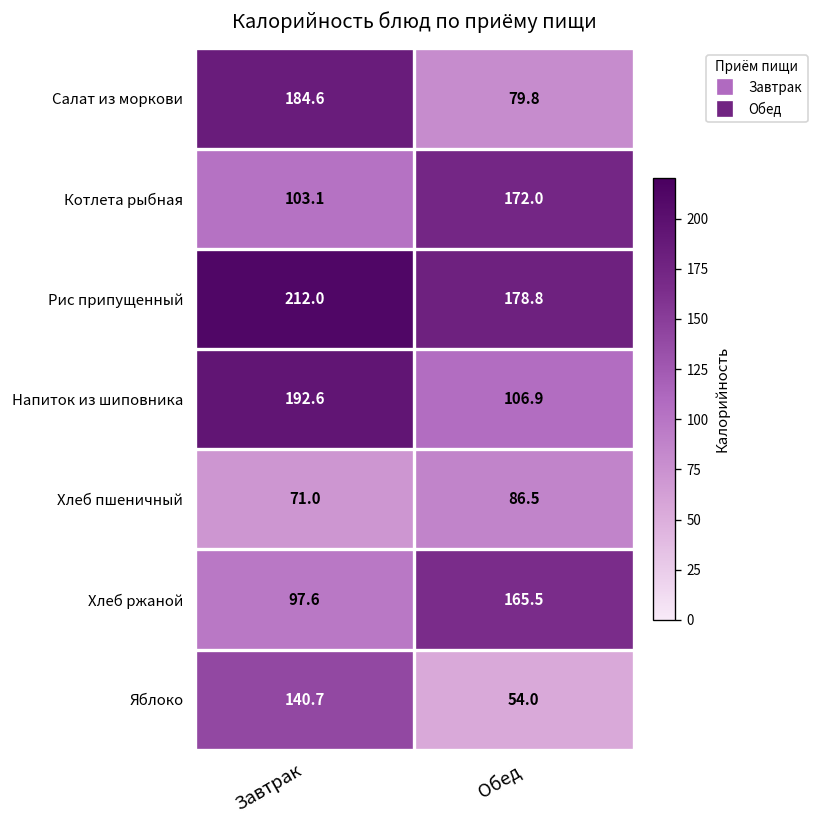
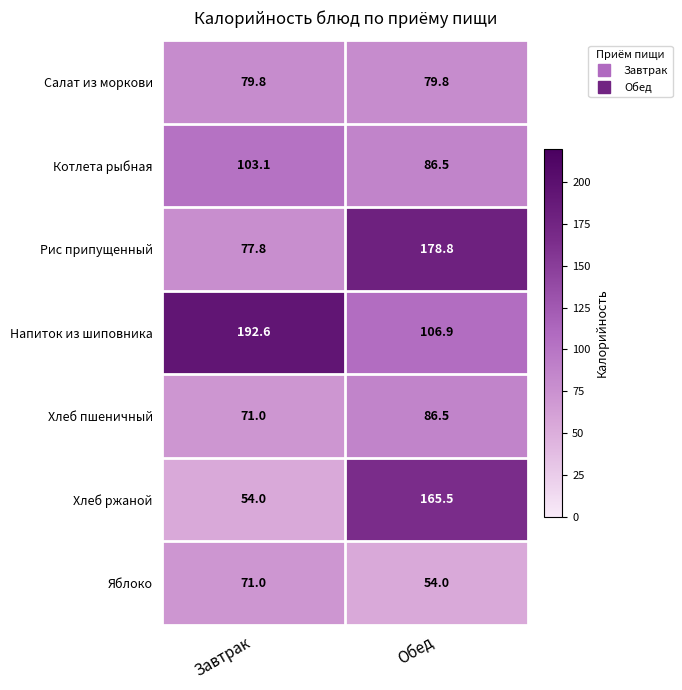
Салат из моркови, Завтрак: 184.6 -> 79.8
Котлета рыбная, Обед: 172.0 -> 86.5
Рис припущенный, Завтрак: 212.0 -> 77.8
Хлеб ржаной, Завтрак: 97.6 -> 54.0
Яблоко, Завтрак: 140.7 -> 71.0
